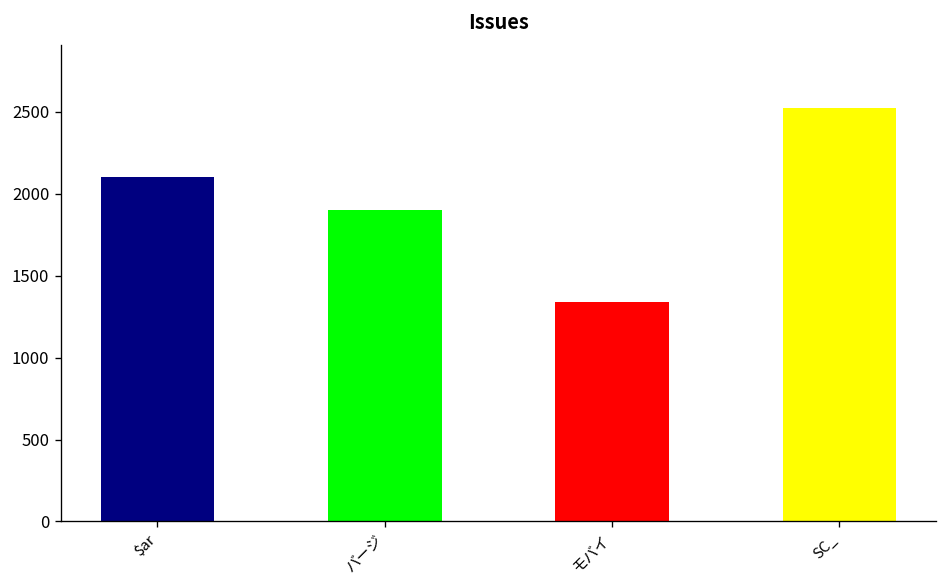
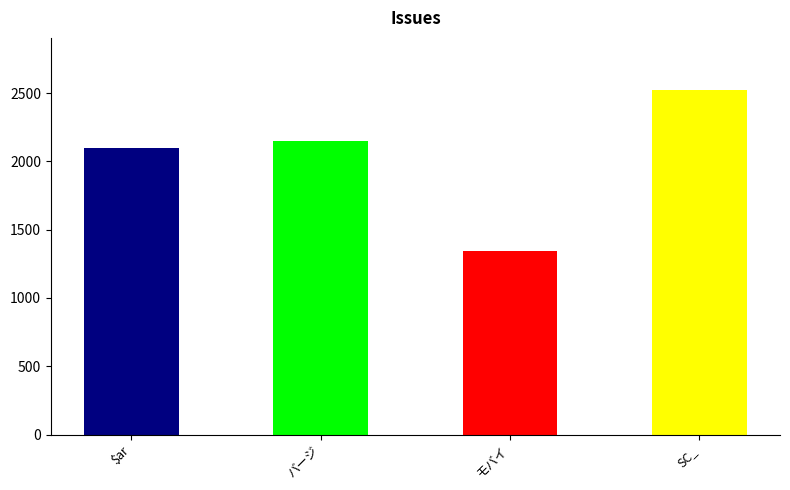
バージ: 1900 -> 2150
